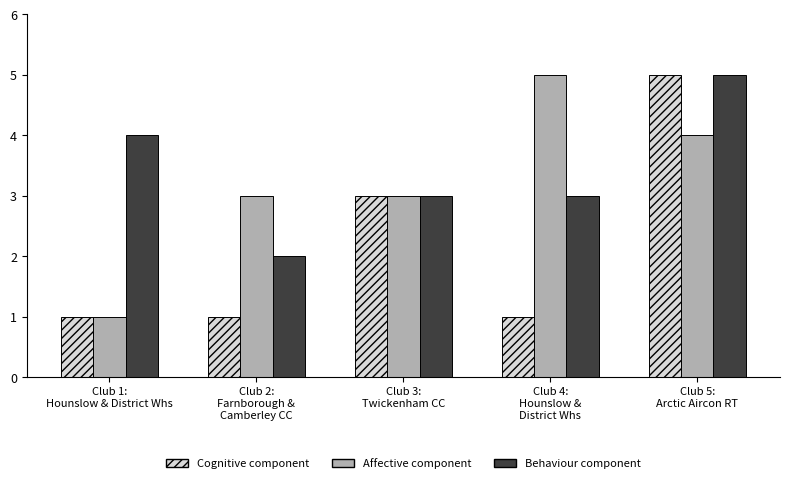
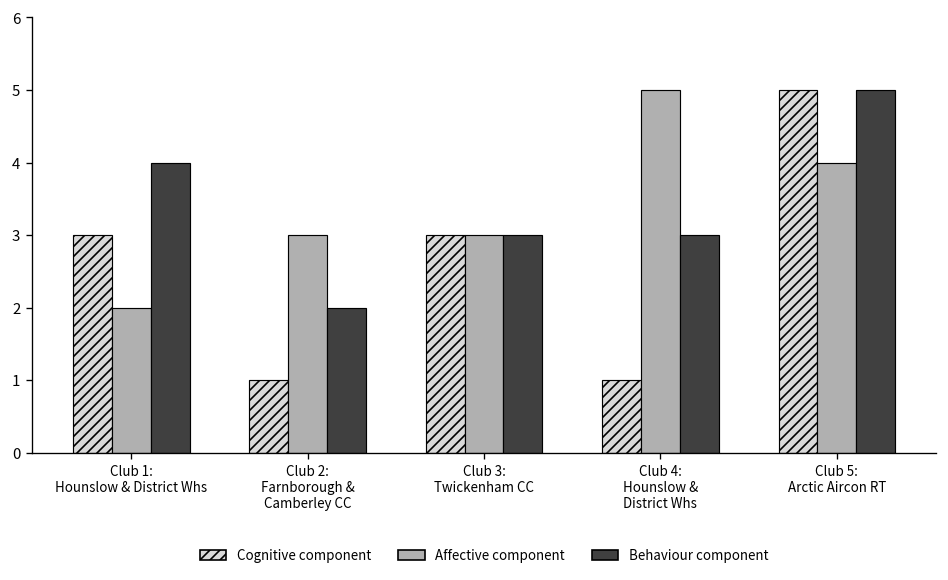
Cognitive component, Club 1: Hounslow & District Whs: 1 -> 3
Affective component, Club 1: Hounslow & District Whs: 1 -> 2
